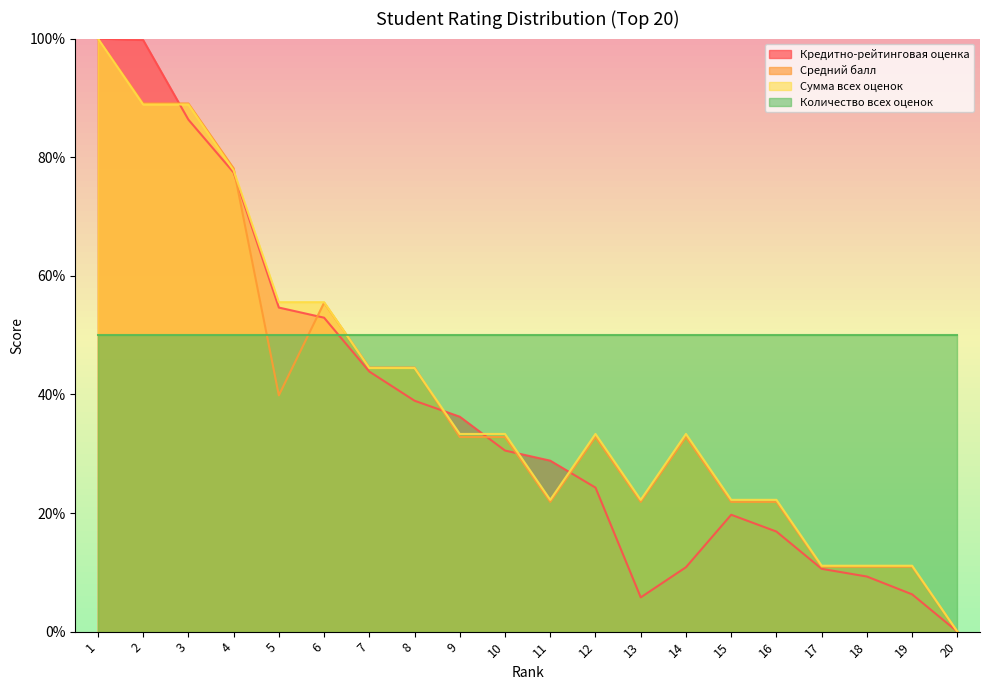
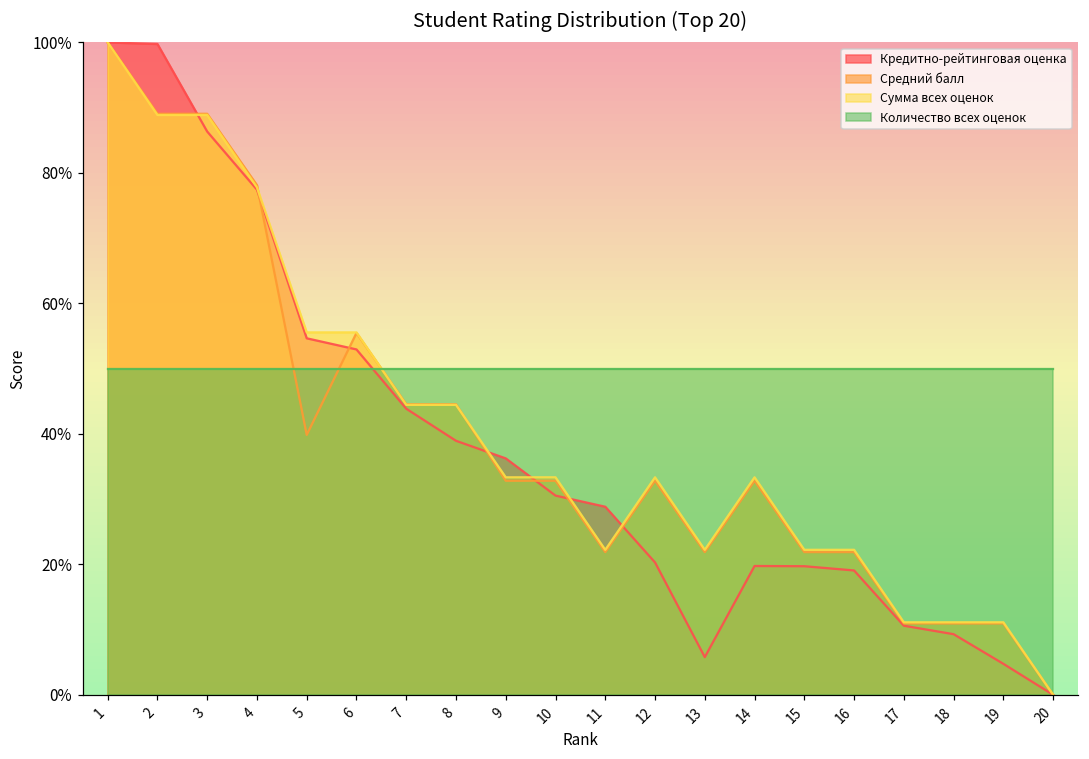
Кредитно-рейтинговая оценка, 12: 24% -> 20%
Кредитно-рейтинговая оценка, 14: 11% -> 20%
Кредитно-рейтинговая оценка, 16: 17% -> 19%
Кредитно-рейтинговая оценка, 19: 6% -> 5%
